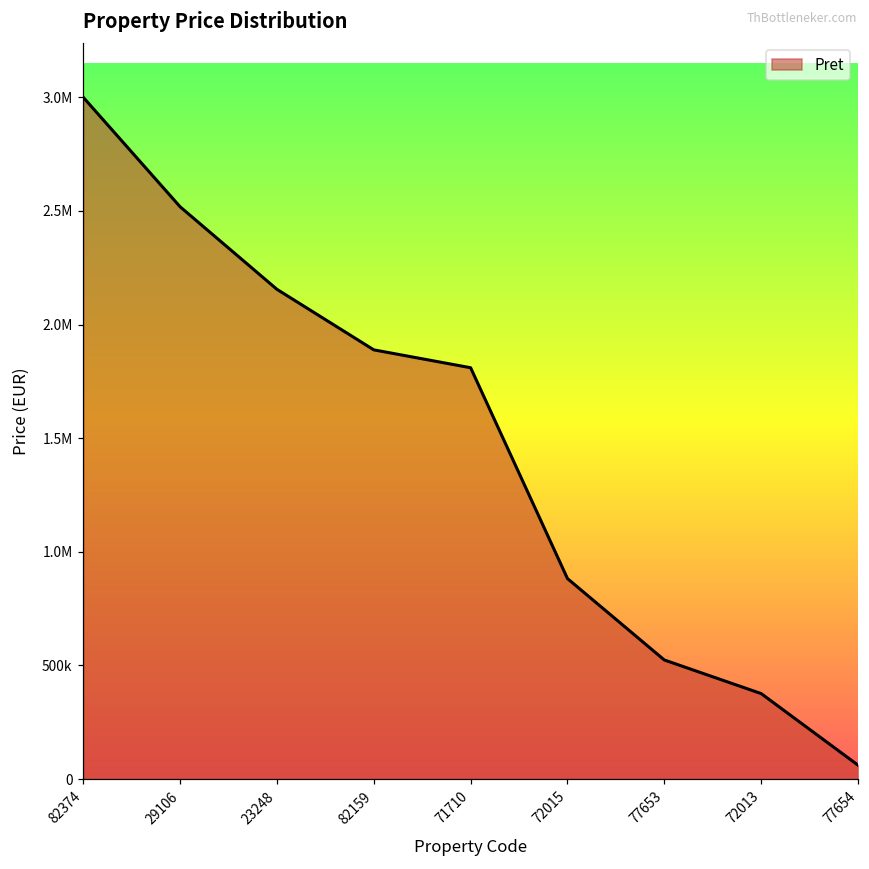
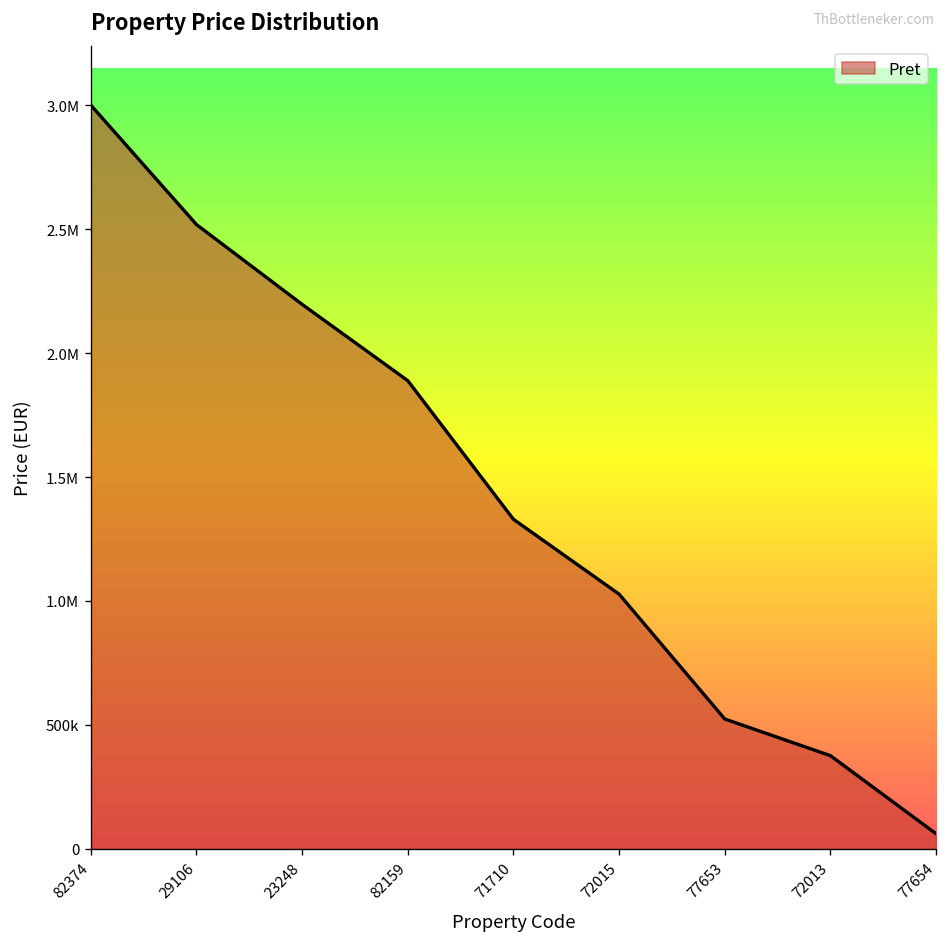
23248: 2150000 -> 2200000
71710: 1810000 -> 1330000
72015: 880000 -> 1030000
